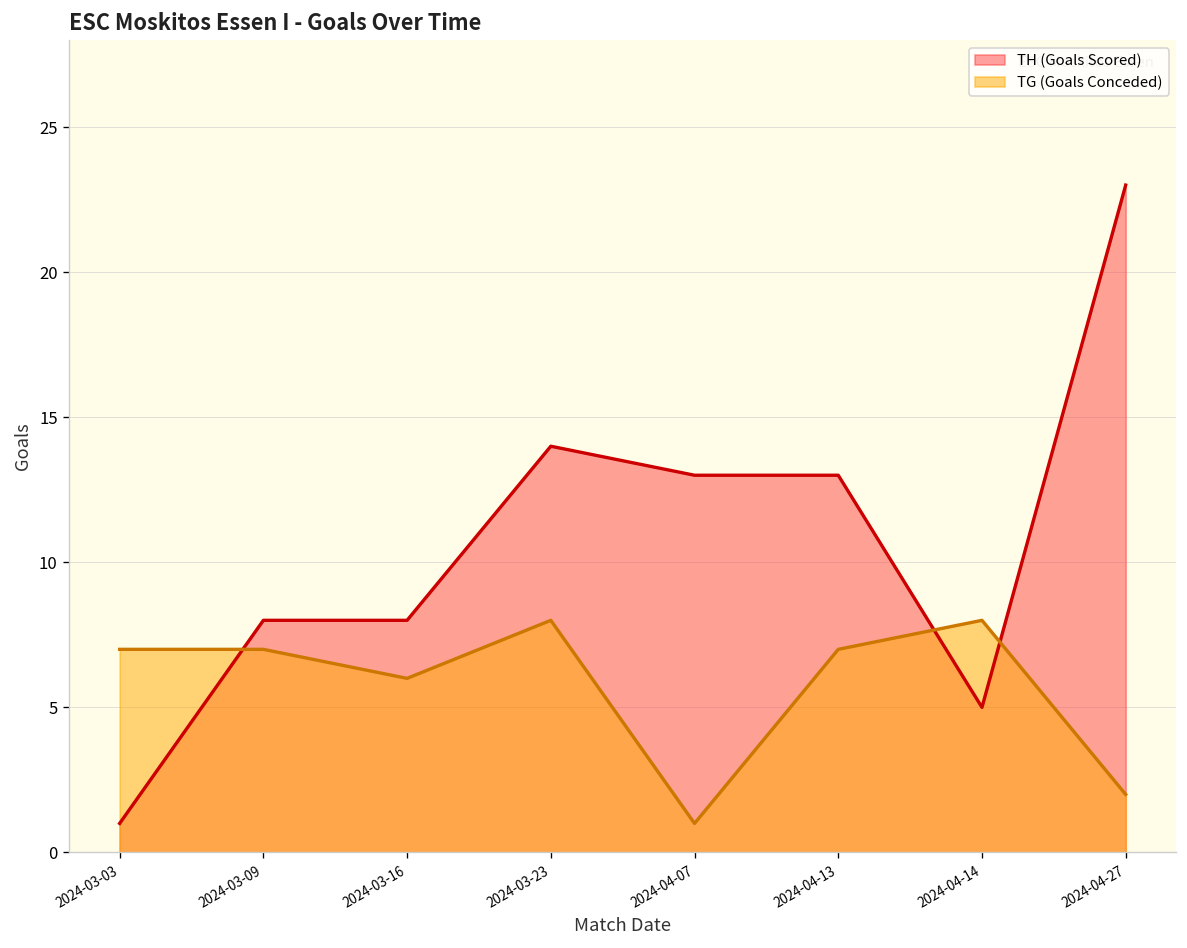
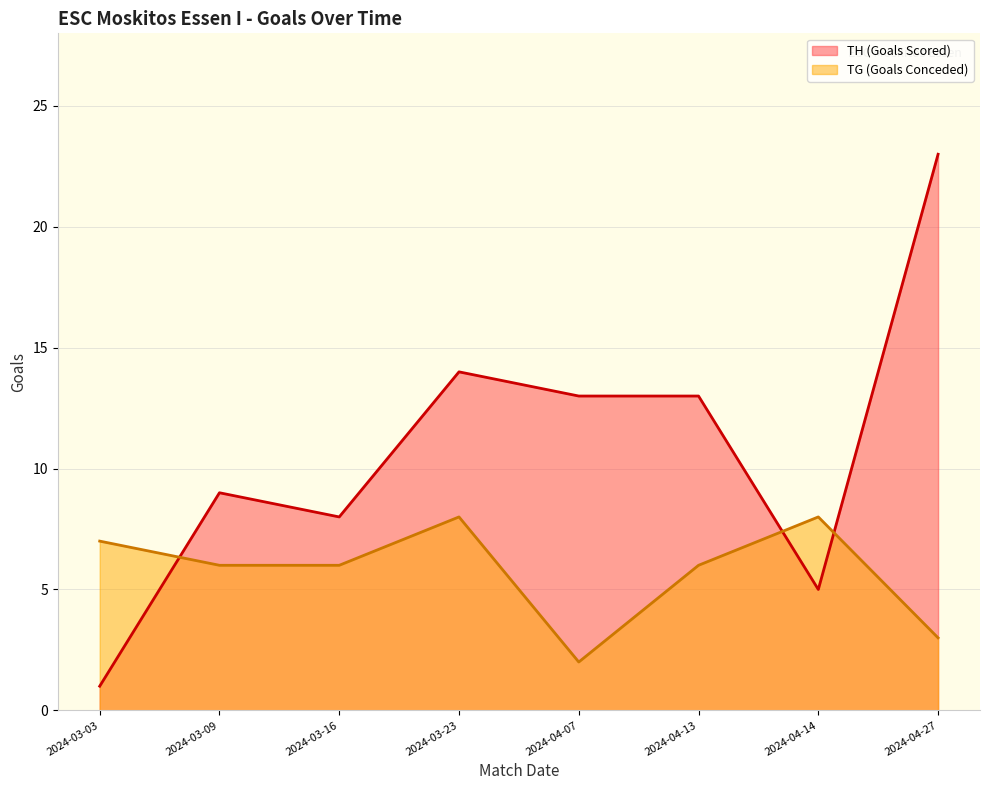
TH (Goals Scored), 2024-03-09: 8 -> 9
TG (Goals Conceded), 2024-03-09: 7 -> 6
TG (Goals Conceded), 2024-04-07: 1 -> 2
TG (Goals Conceded), 2024-04-13: 7 -> 6
TG (Goals Conceded), 2024-04-27: 2 -> 3
